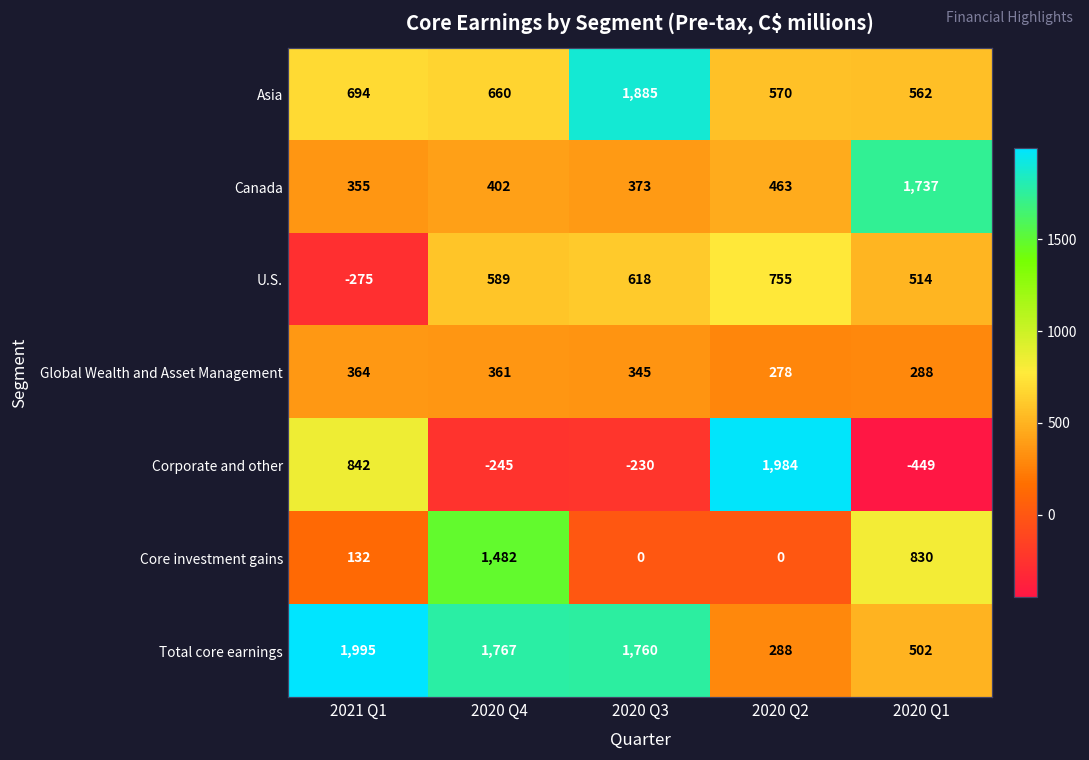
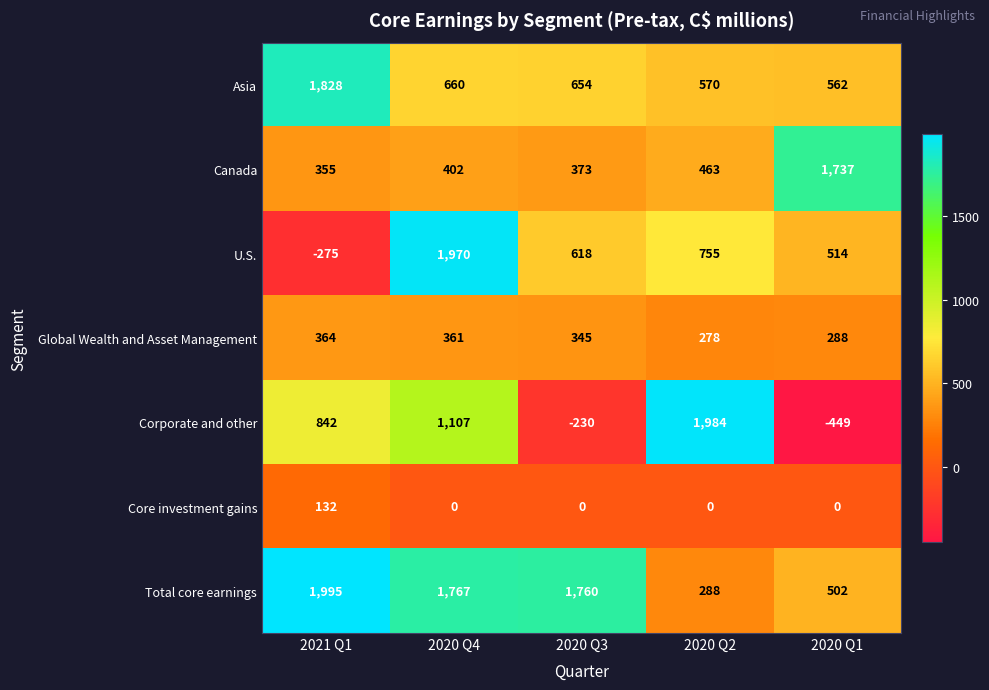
Asia, 2021 Q1: 694 -> 1,828
Asia, 2020 Q3: 1,885 -> 654
U.S., 2020 Q4: 589 -> 1,970
Corporate and other, 2020 Q4: -245 -> 1,107
Core investment gains, 2020 Q4: 1,482 -> 0
Core investment gains, 2020 Q1: 830 -> 0
